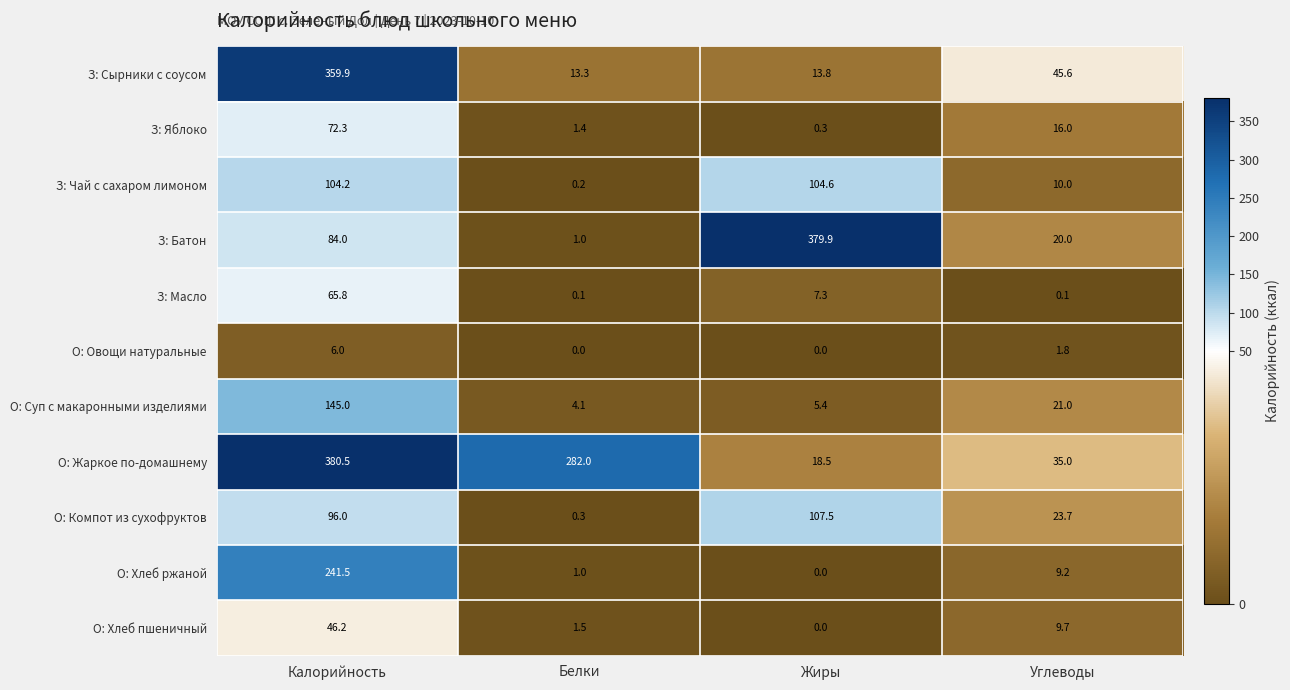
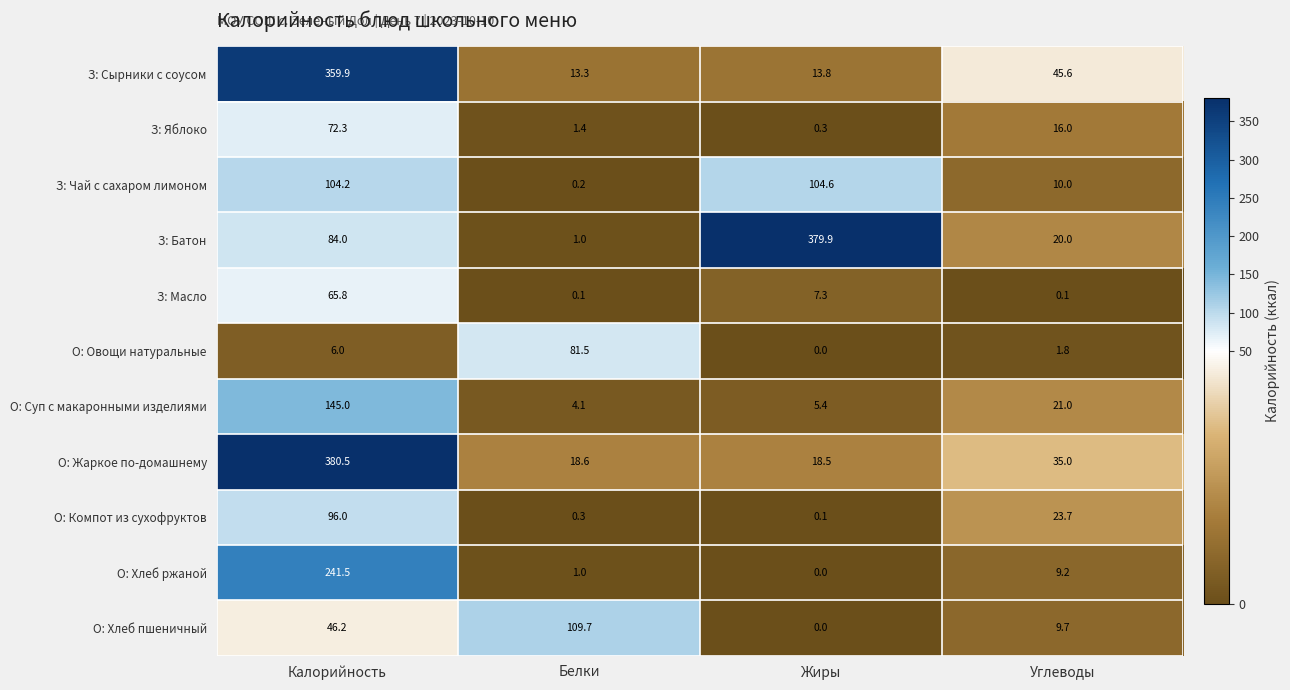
О: Овощи натуральные, Белки: 0.0 -> 81.5
О: Жаркое по-домашнему, Белки: 282.0 -> 18.6
О: Компот из сухофруктов, Жиры: 107.5 -> 0.1
О: Хлеб пшеничный, Белки: 1.5 -> 109.7
